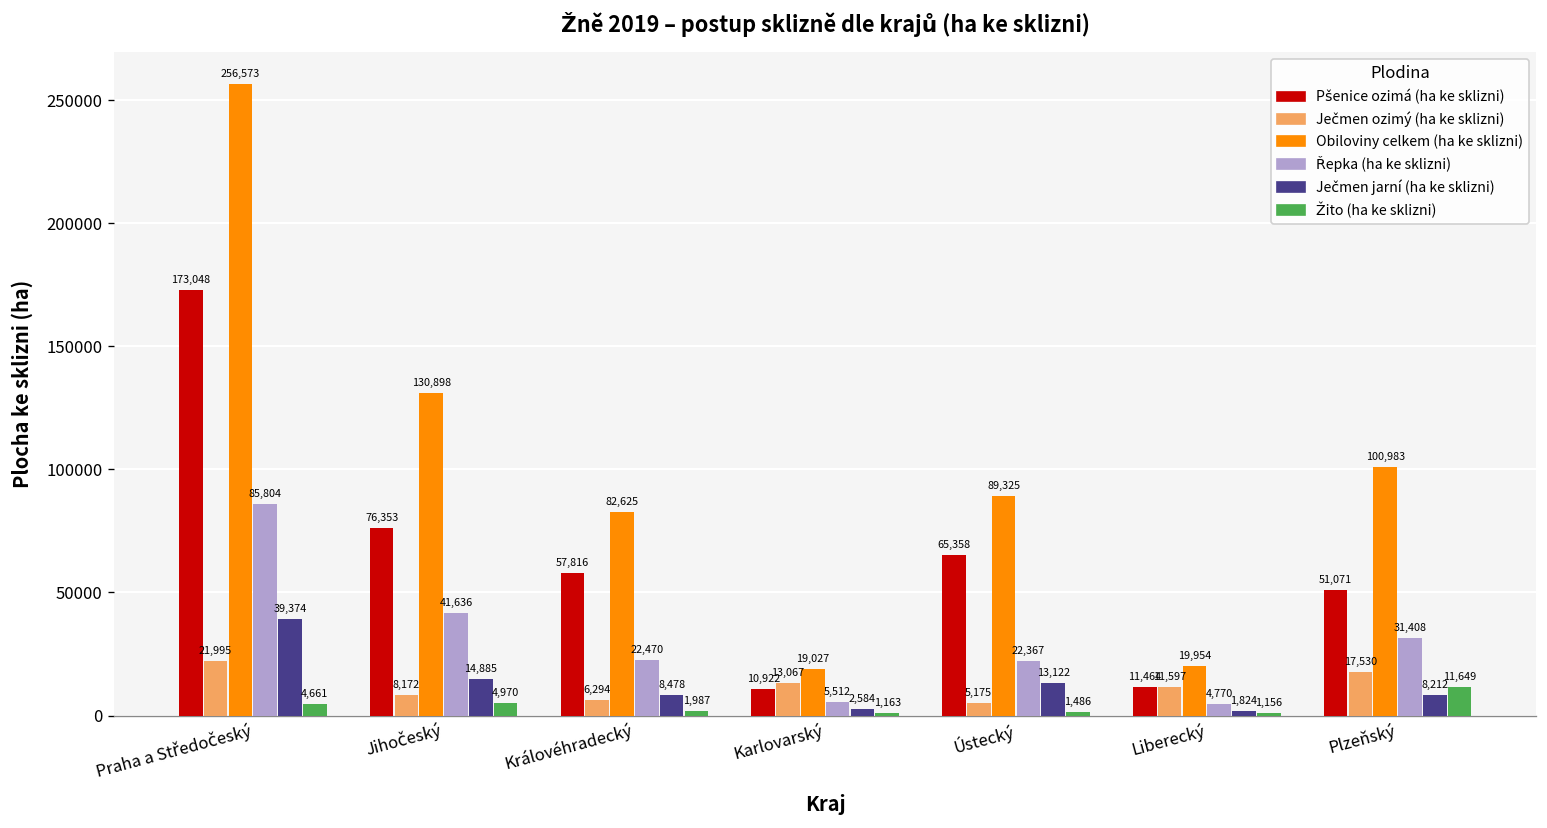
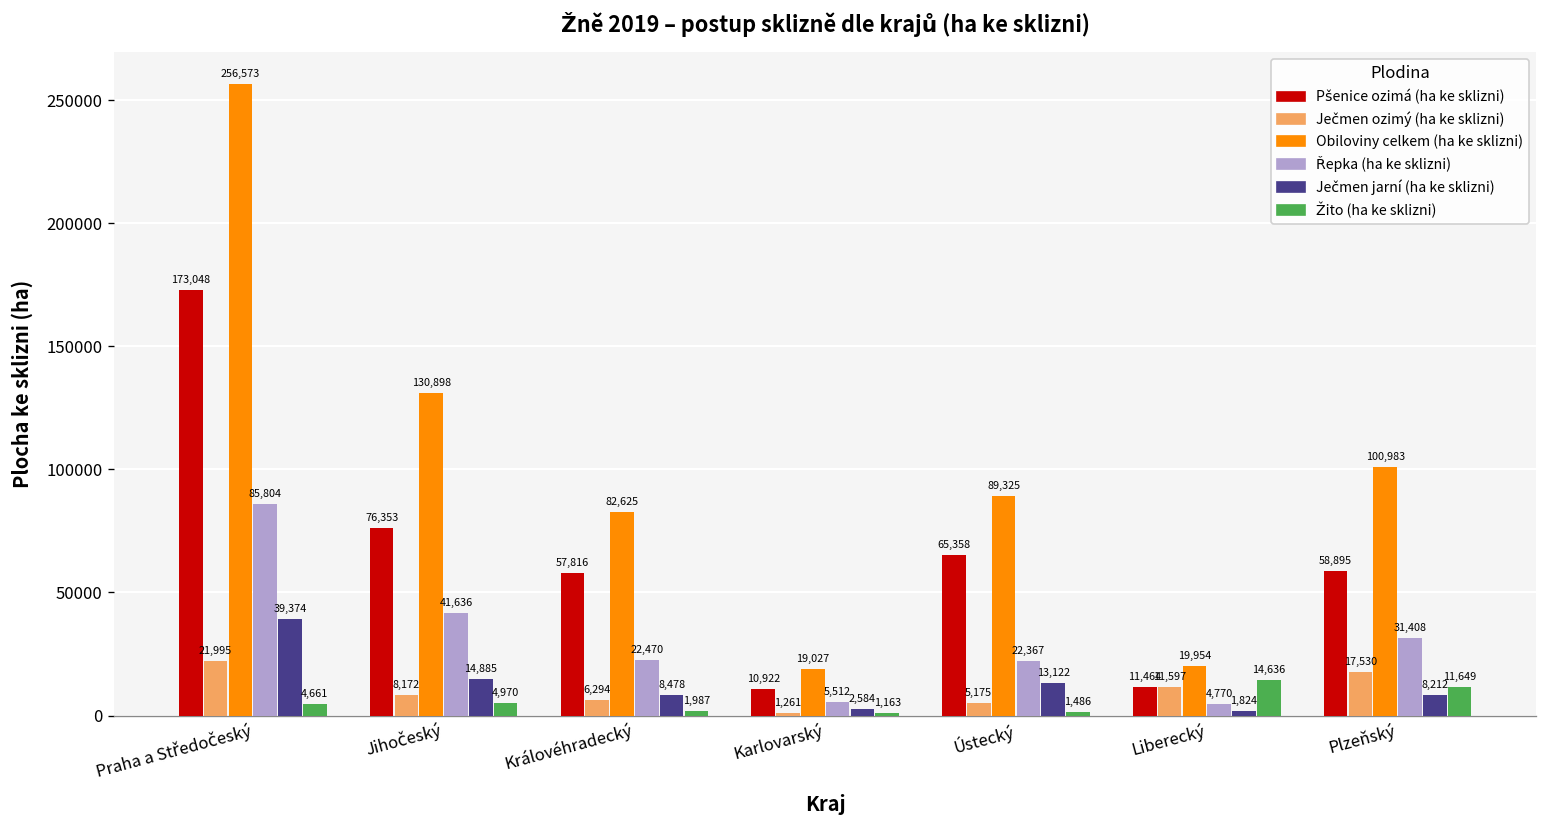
Ječmen ozimý (ha ke sklizni), Karlovarský: 13,067 -> 1,261
Žito (ha ke sklizni), Liberecký: 1,156 -> 14,636
Pšenice ozimá (ha ke sklizni), Plzeňský: 51,071 -> 58,895
